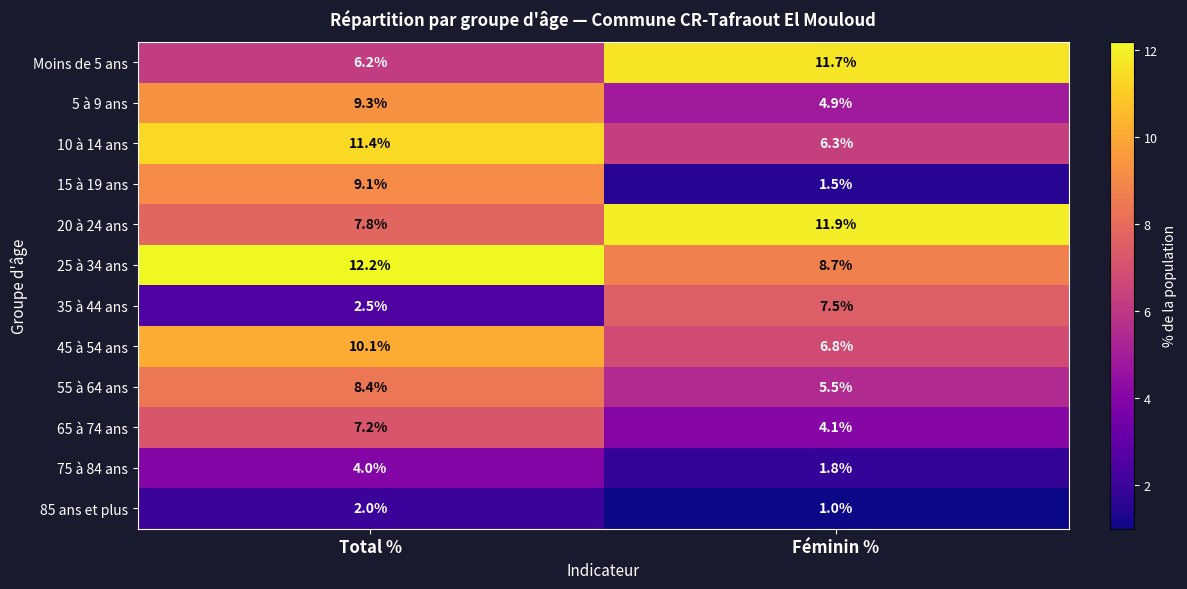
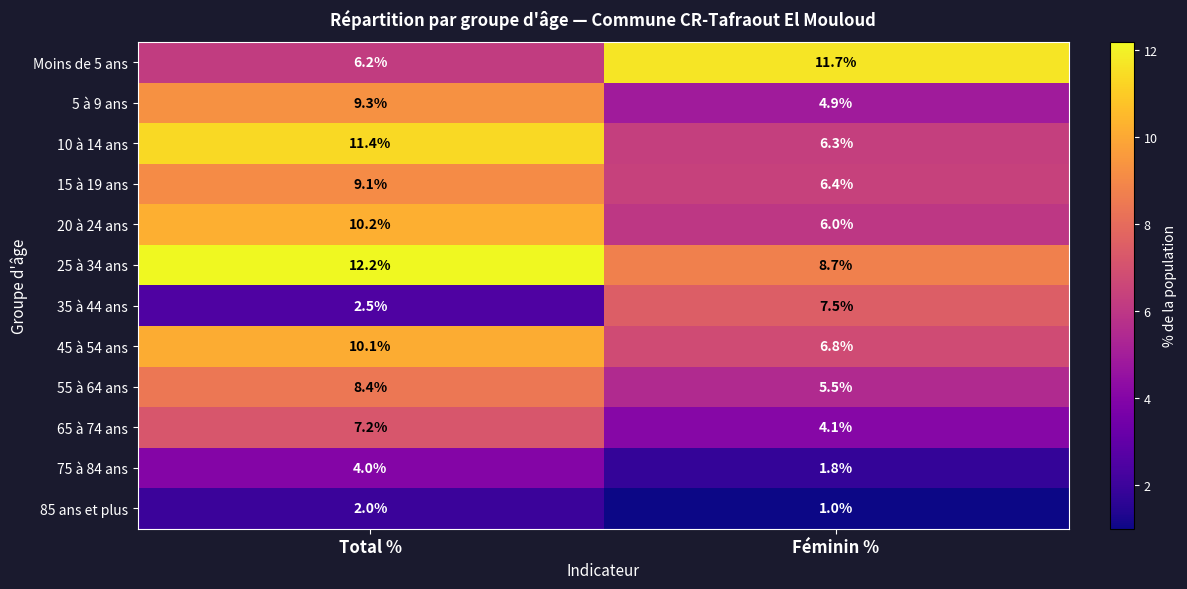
15 à 19 ans, Féminin %: 1.5% -> 6.4%
20 à 24 ans, Total %: 7.8% -> 10.2%
20 à 24 ans, Féminin %: 11.9% -> 6.0%
